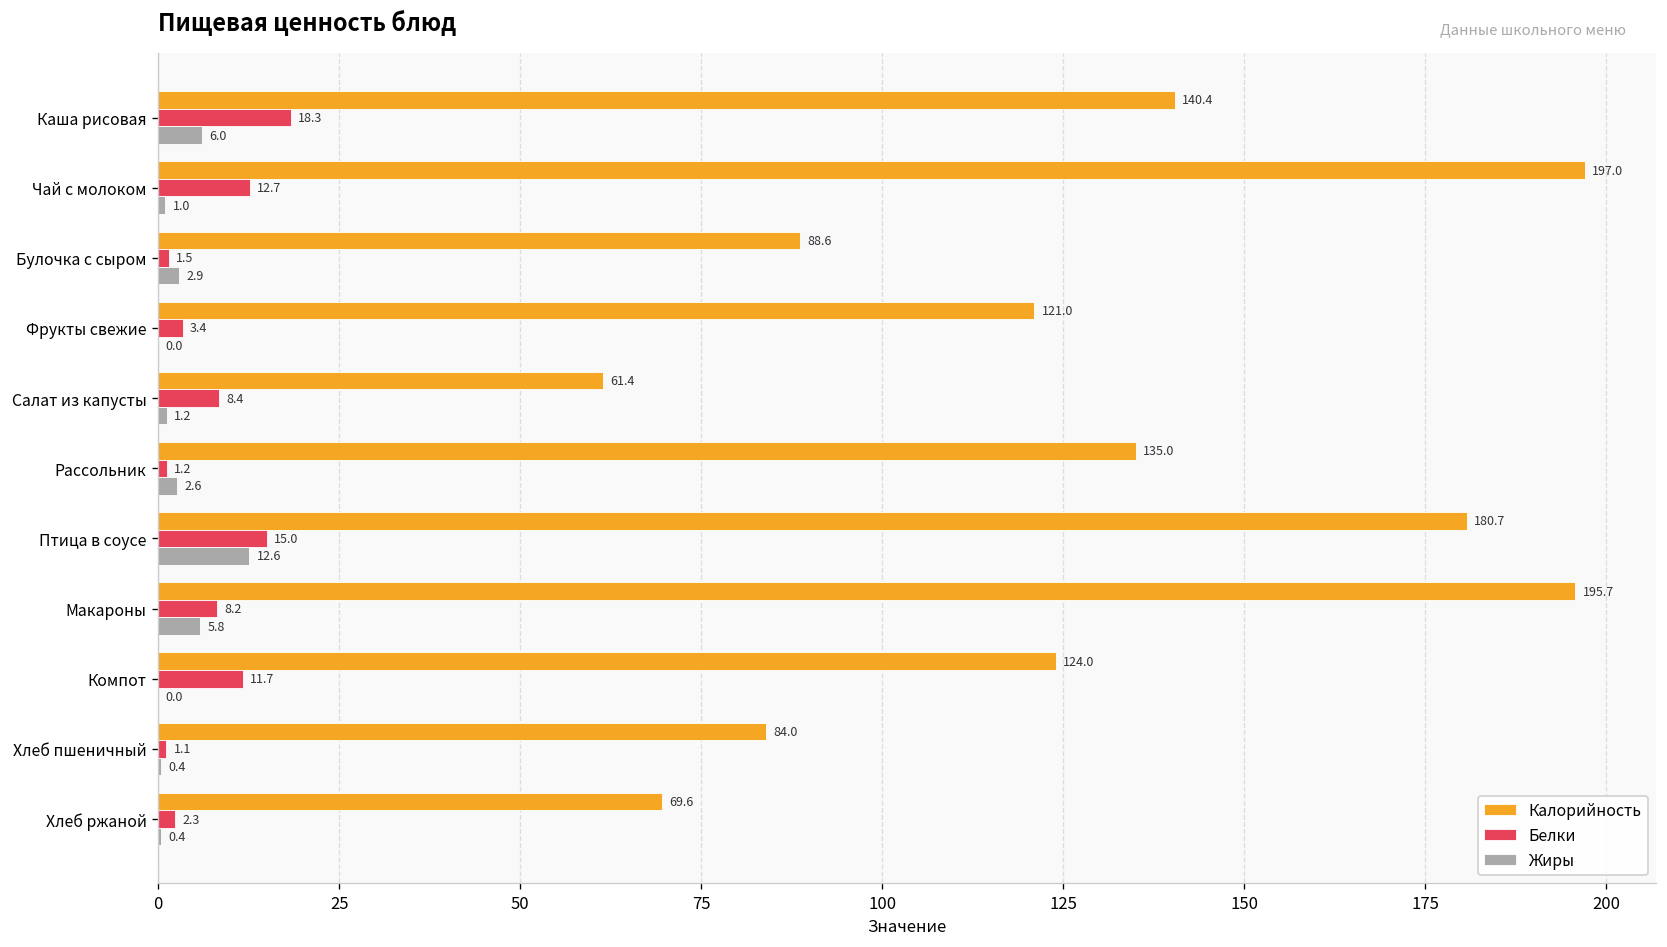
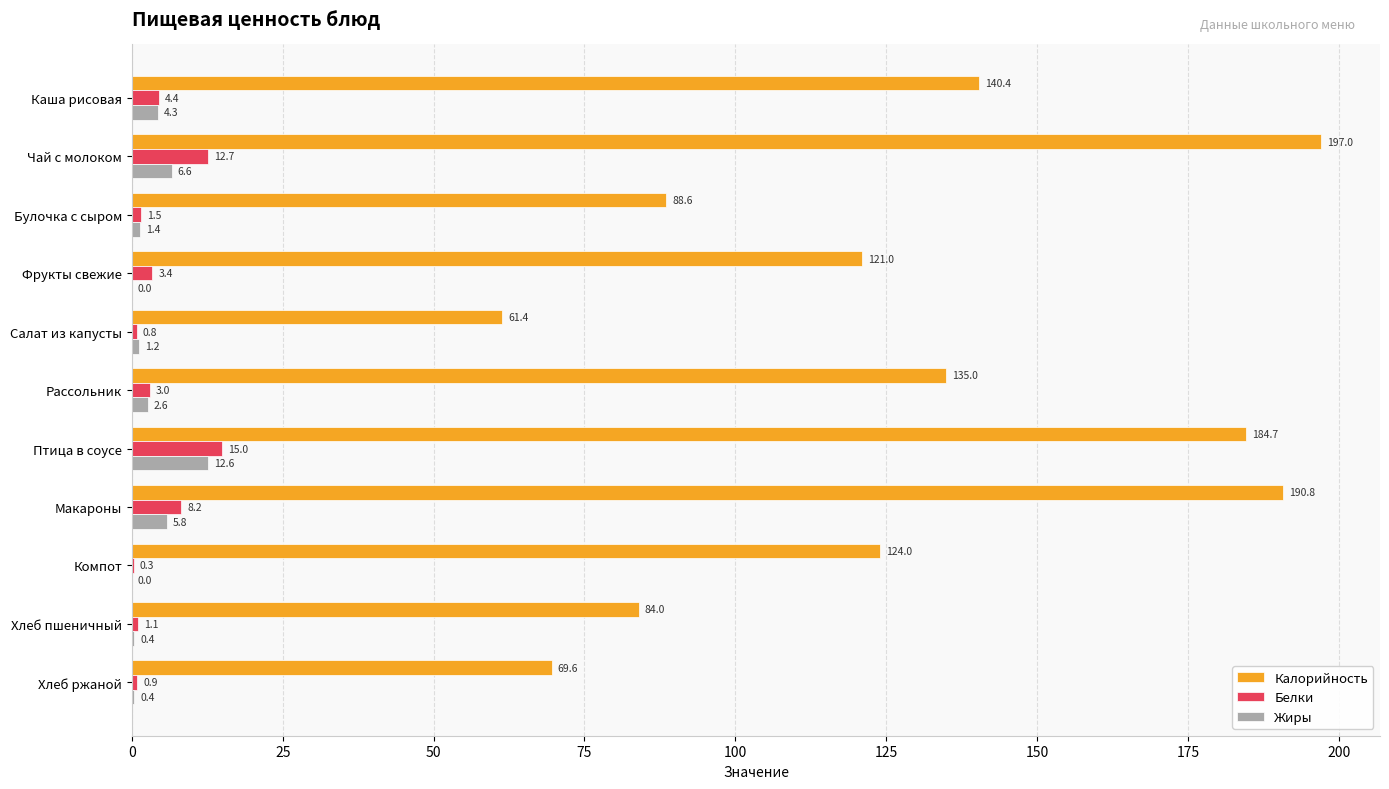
Белки, Каша рисовая: 18.3 -> 4.4
Жиры, Каша рисовая: 6.0 -> 4.3
Жиры, Чай с молоком: 1.0 -> 6.6
Жиры, Булочка с сыром: 2.9 -> 1.4
Белки, Салат из капусты: 8.4 -> 0.8
Белки, Рассольник: 1.2 -> 3.0
Калорийность, Птица в соусе: 180.7 -> 184.7
Калорийность, Макароны: 195.7 -> 190.8
Белки, Компот: 11.7 -> 0.3
Белки, Хлеб ржаной: 2.3 -> 0.9
